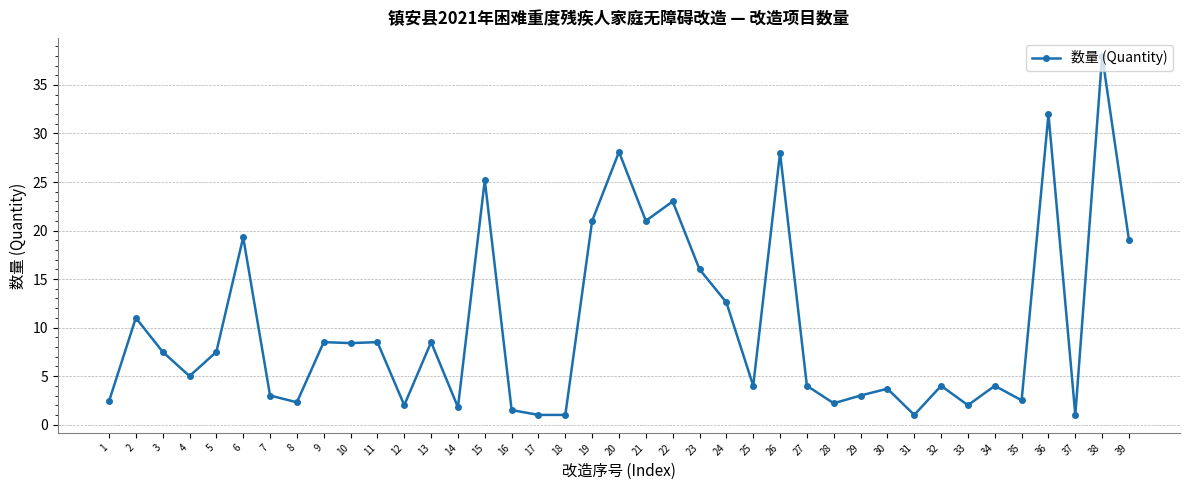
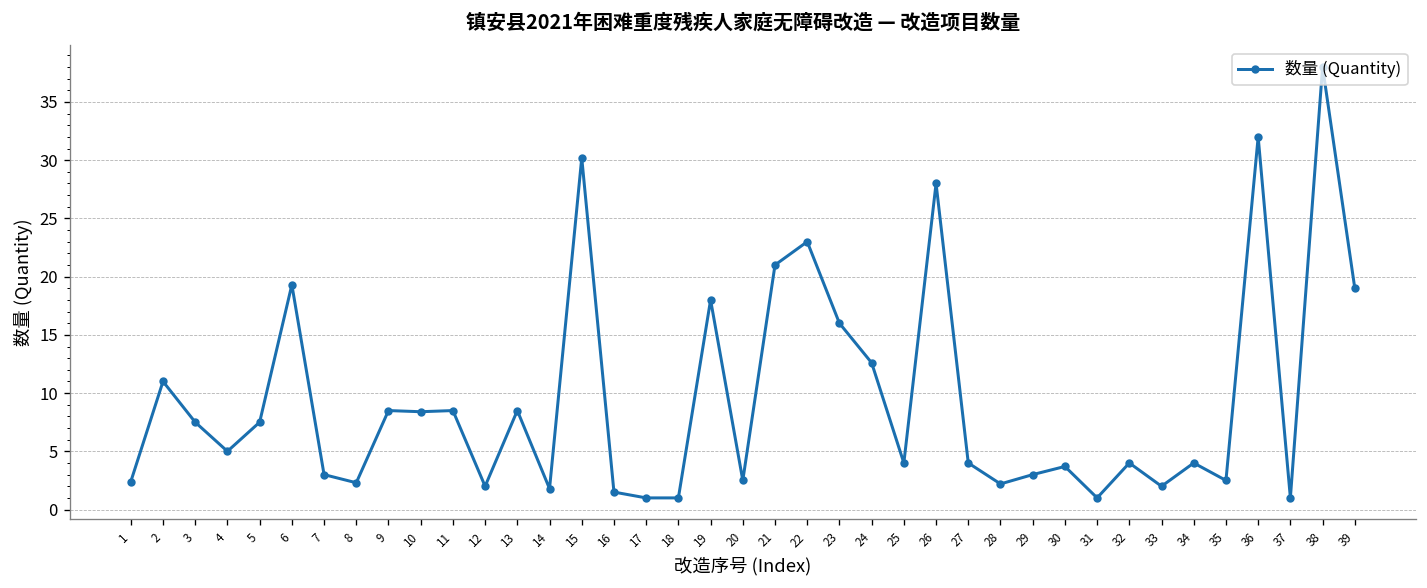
15: 25 -> 30
19: 21 -> 18
20: 28 -> 3
